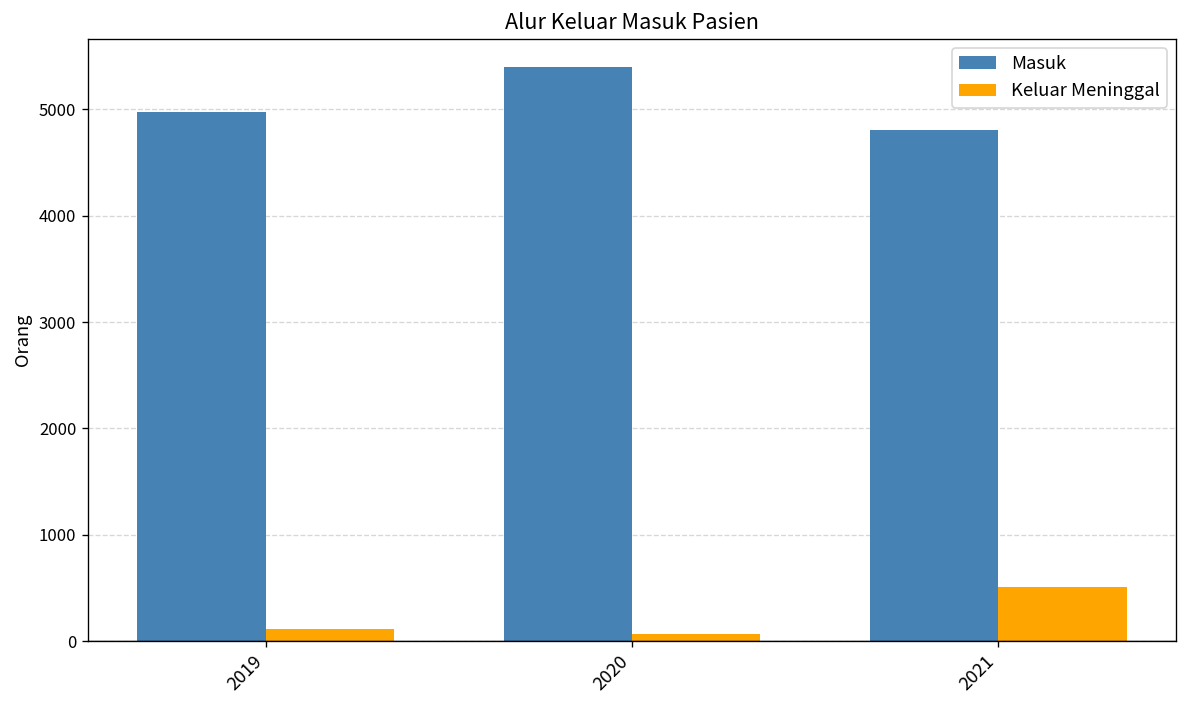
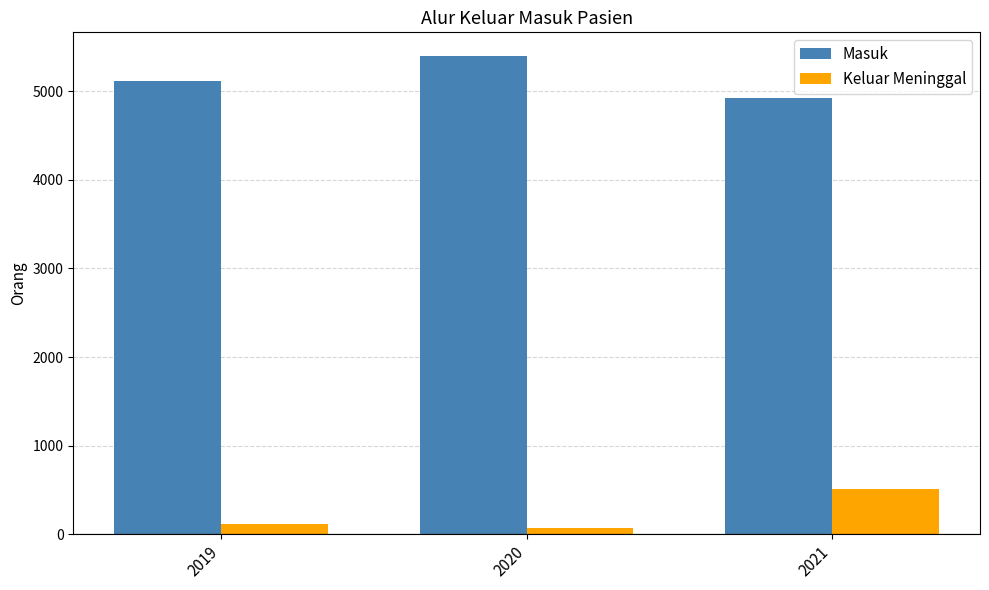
Masuk, 2019: 5000 -> 5100
Masuk, 2021: 4800 -> 4900
